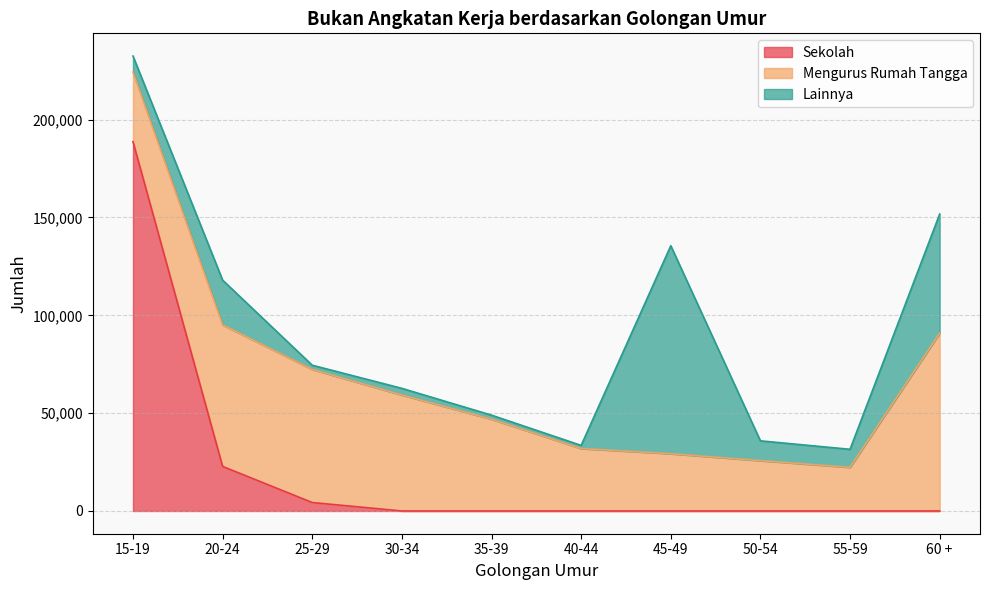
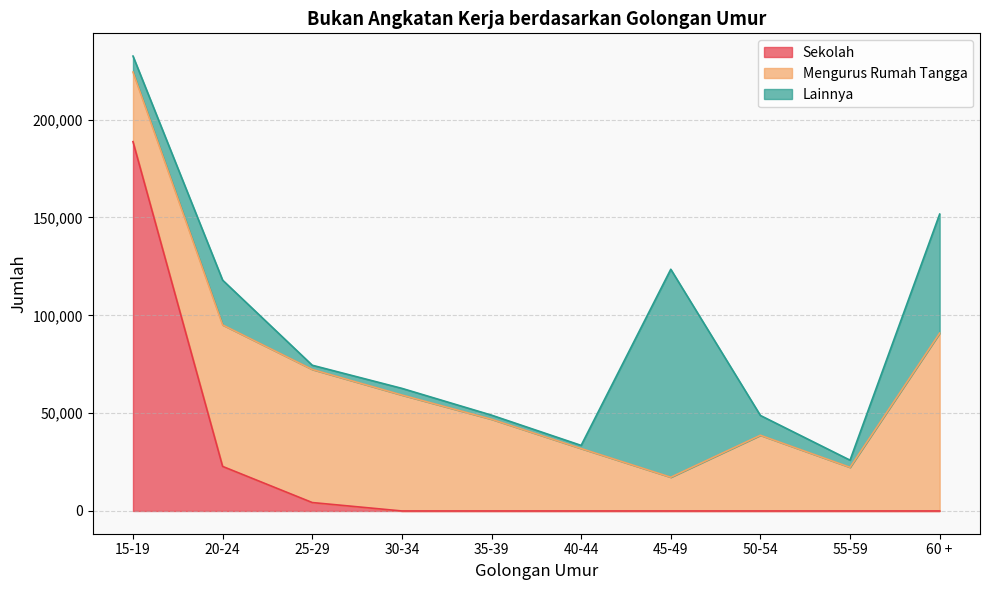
Mengurus Rumah Tangga, 45-49: 29,000 -> 17,000
Mengurus Rumah Tangga, 50-54: 26,000 -> 39,000
Lainnya, 55-59: 9,000 -> 4,000
